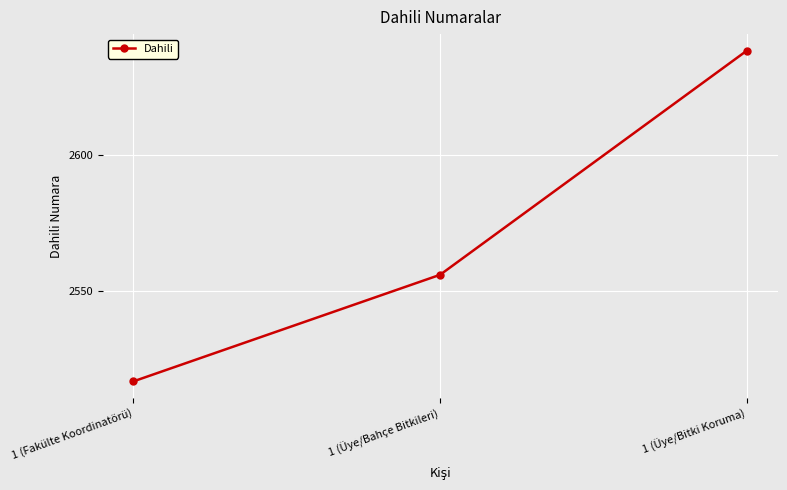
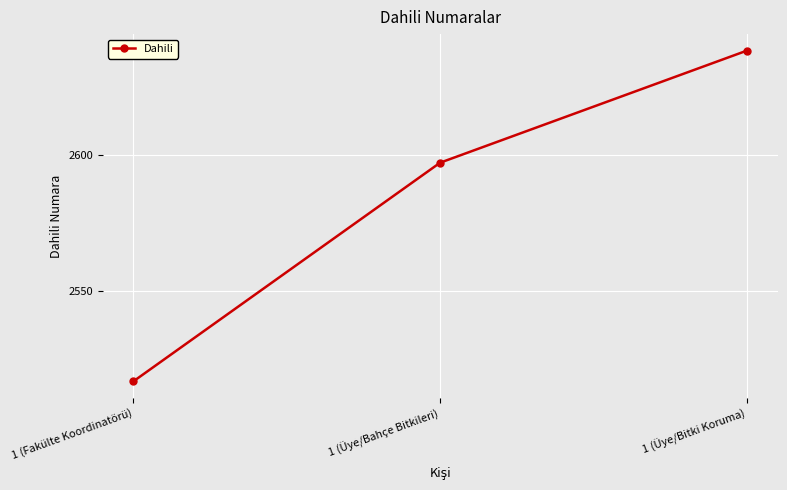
1 (Üye/Bahçe Bitkileri): 2556 -> 2597
